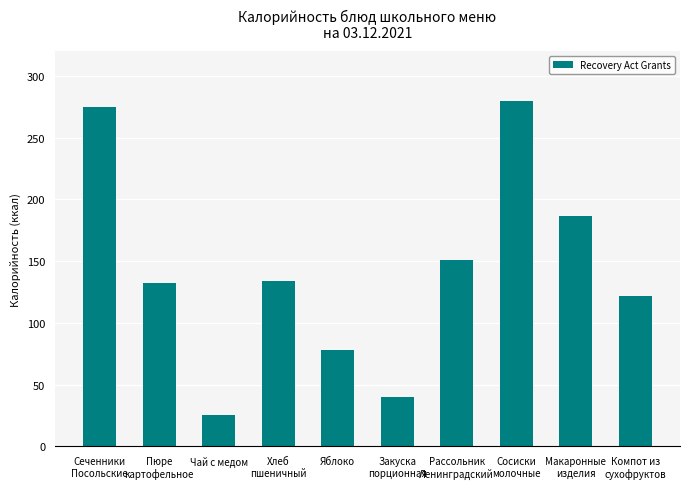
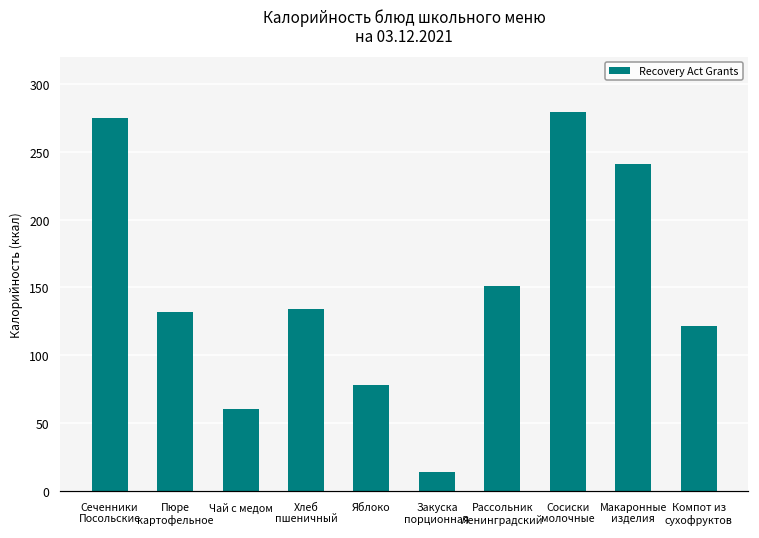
Чай с медом: 26 -> 60
Закуска порционная: 40 -> 14
Макаронные изделия: 187 -> 241
